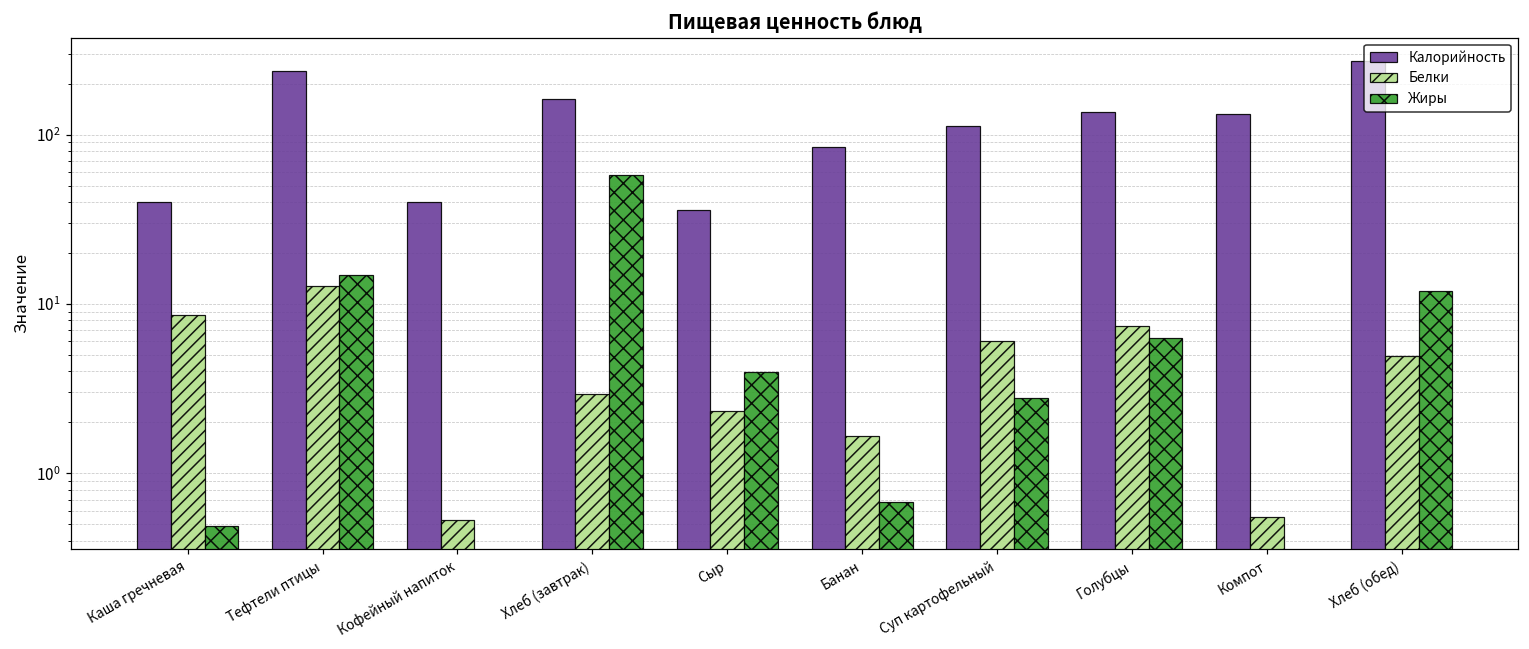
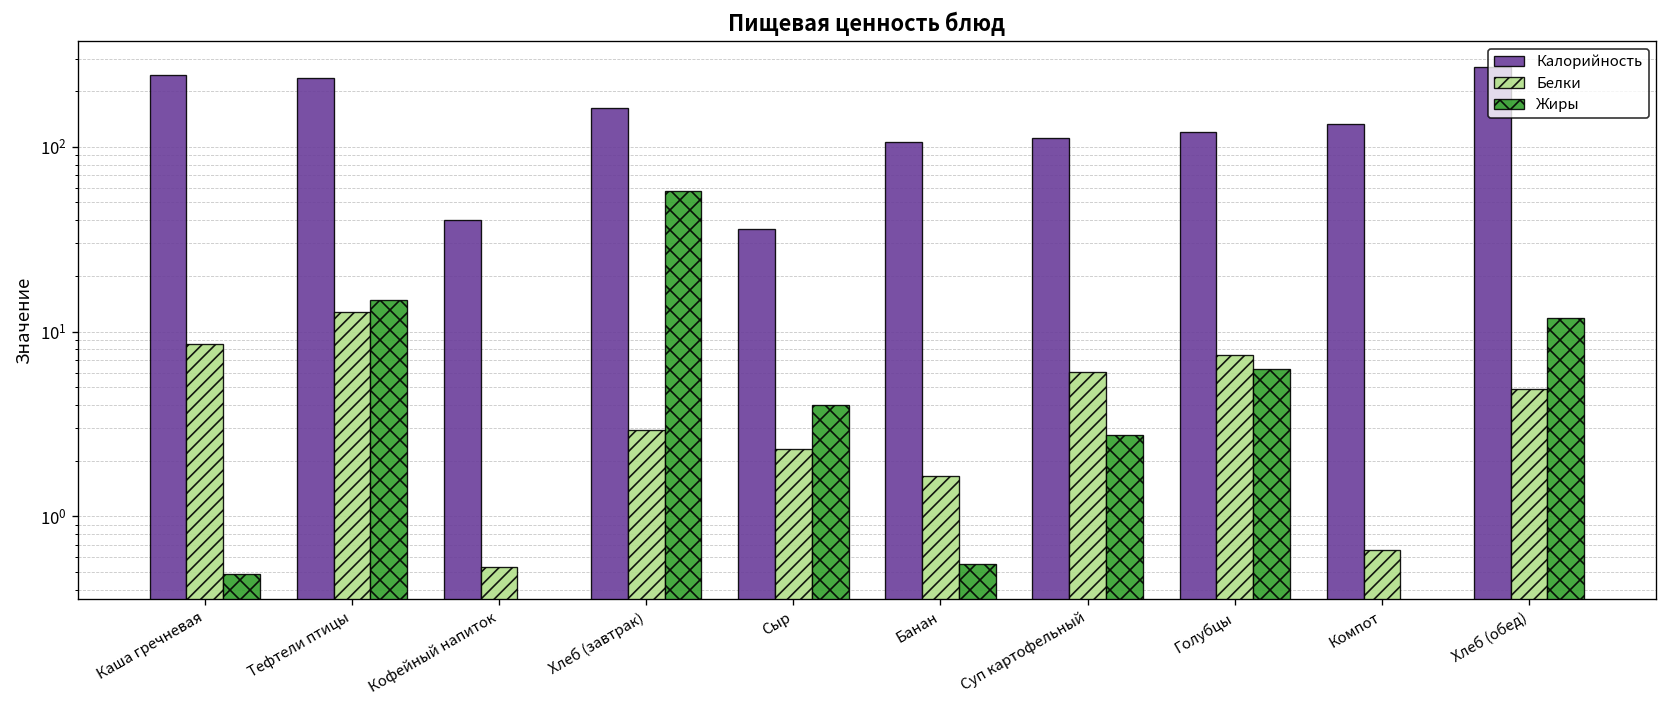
Калорийность, Каша гречневая: 40 -> 240
Калорийность, Банан: 80 -> 110
Жиры, Банан: 0.7 -> 0.55
Калорийность, Голубцы: 140 -> 120
Белки, Компот: 0.55 -> 0.66
